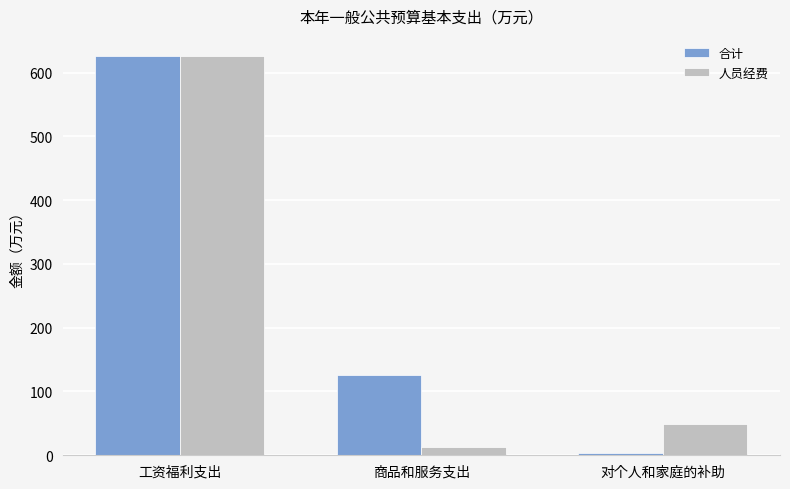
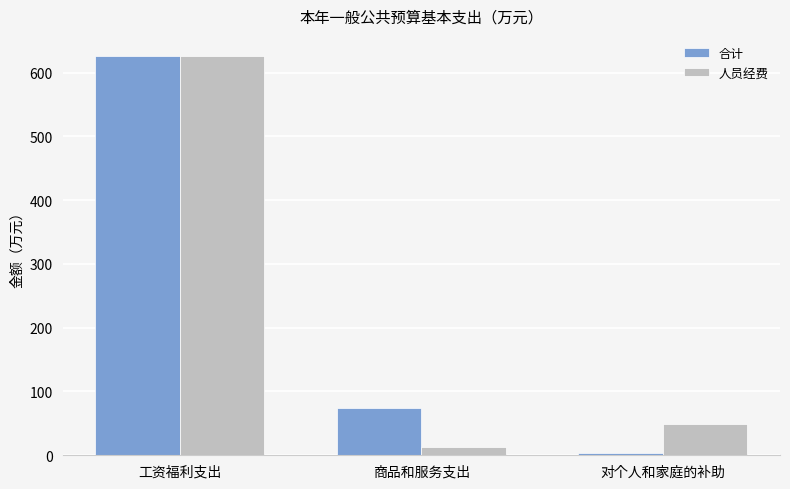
合计, 商品和服务支出: 130 -> 70
